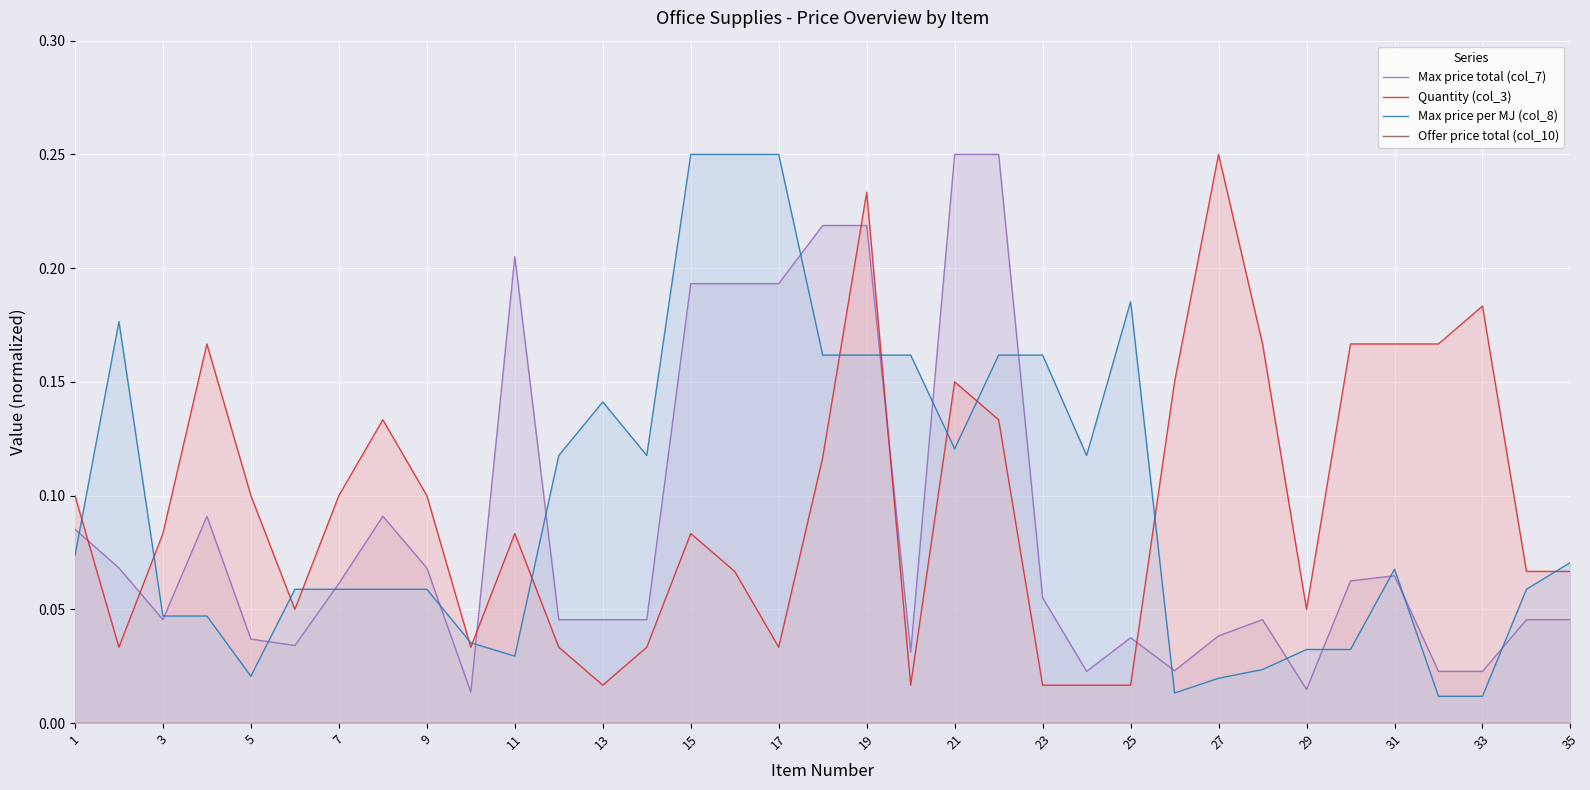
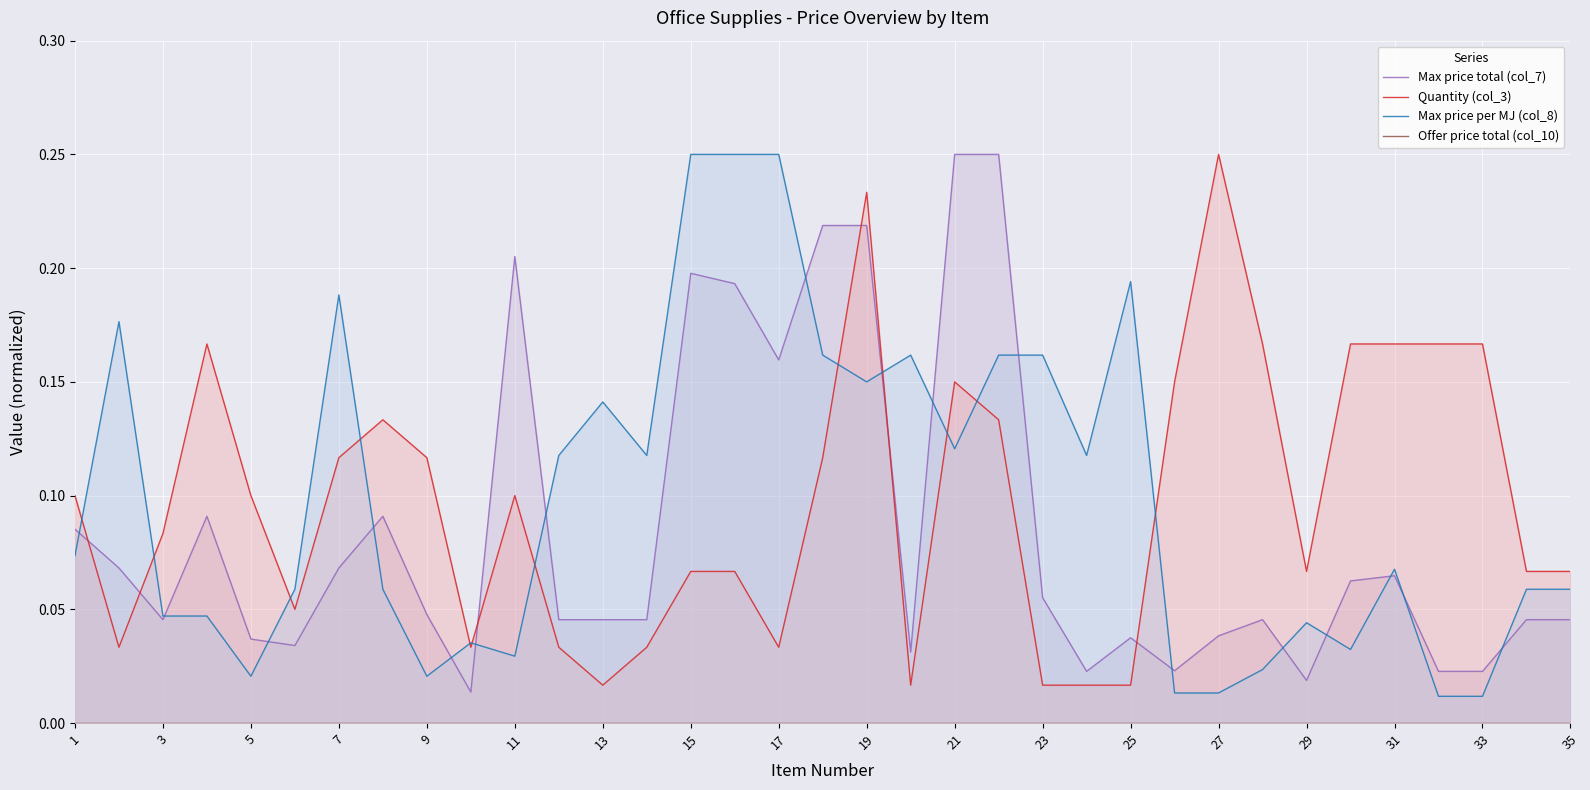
Max price total (col_7), 7: 0.061 -> 0.068
Quantity (col_3), 7: 0.100 -> 0.117
Max price per MJ (col_8), 7: 0.059 -> 0.188
Max price total (col_7), 9: 0.068 -> 0.048
Quantity (col_3), 9: 0.100 -> 0.117
Max price per MJ (col_8), 9: 0.059 -> 0.021
Quantity (col_3), 11: 0.083 -> 0.100
Max price total (col_7), 15: 0.193 -> 0.198
Quantity (col_3), 15: 0.083 -> 0.067
Max price total (col_7), 17: 0.193 -> 0.160
Max price per MJ (col_8), 19: 0.162 -> 0.150
Max price per MJ (col_8), 25: 0.185 -> 0.194
Max price per MJ (col_8), 27: 0.020 -> 0.013
Max price total (col_7), 29: 0.015 -> 0.019
Quantity (col_3), 29: 0.050 -> 0.067
Max price per MJ (col_8), 29: 0.032 -> 0.044
Quantity (col_3), 33: 0.183 -> 0.167
Max price per MJ (col_8), 35: 0.071 -> 0.059
